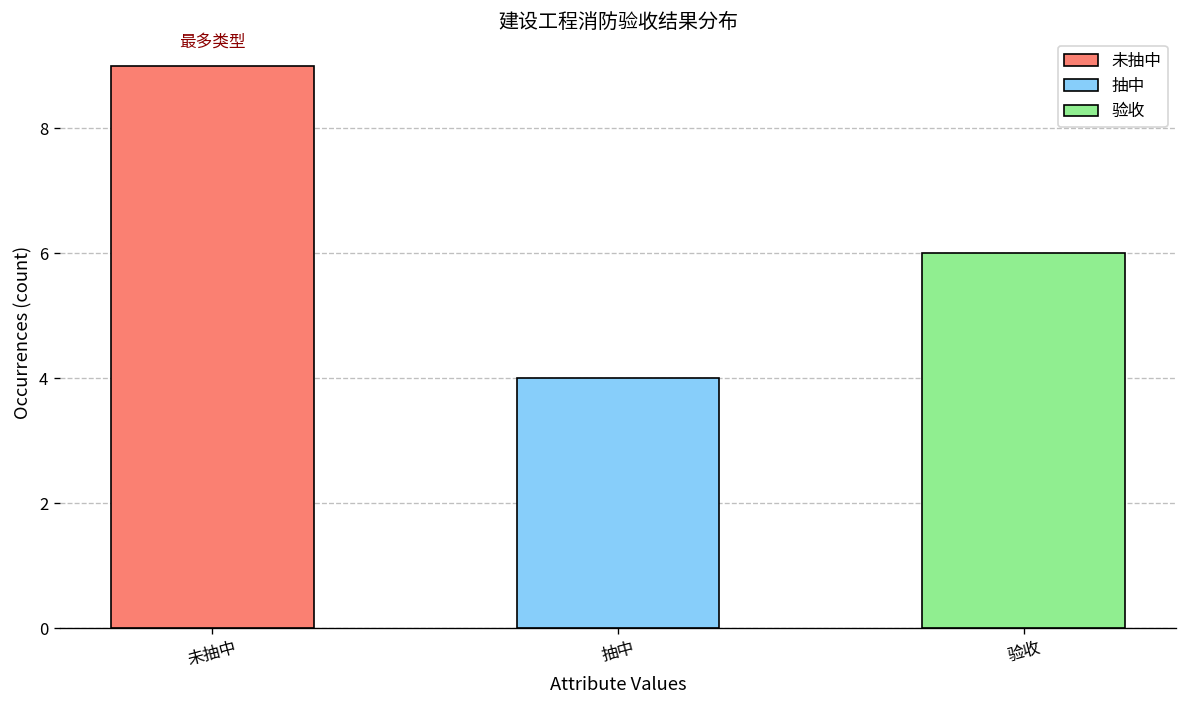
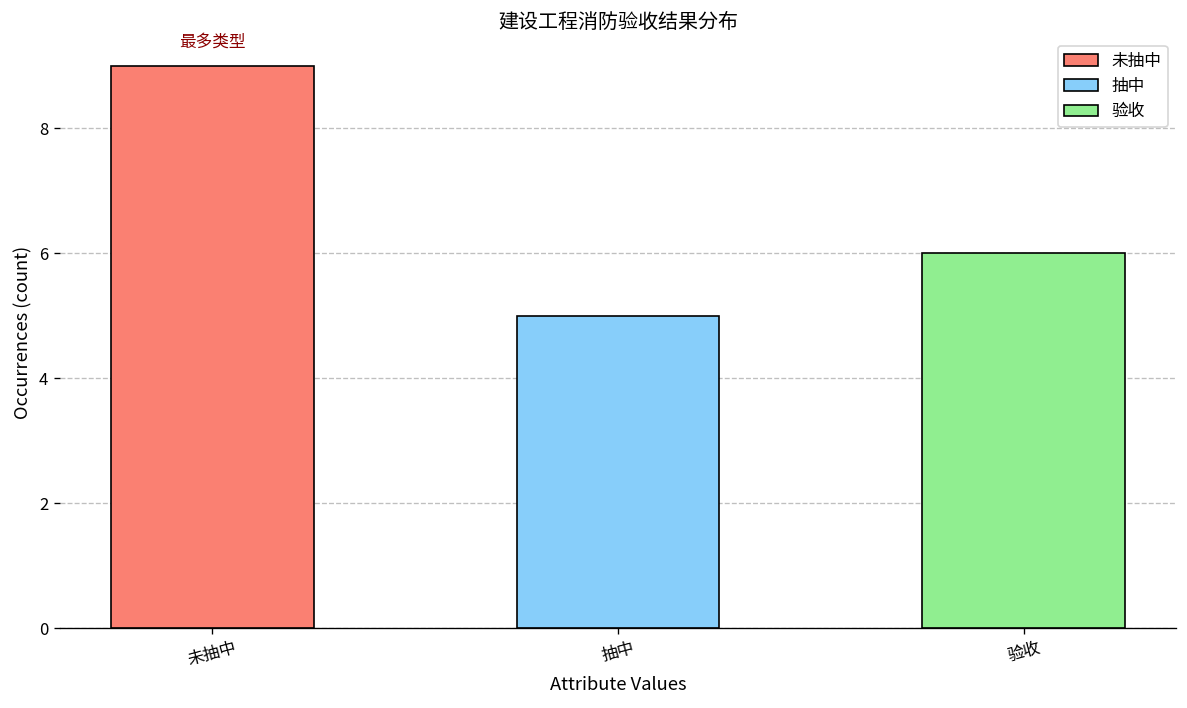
抽中: 4 -> 5
